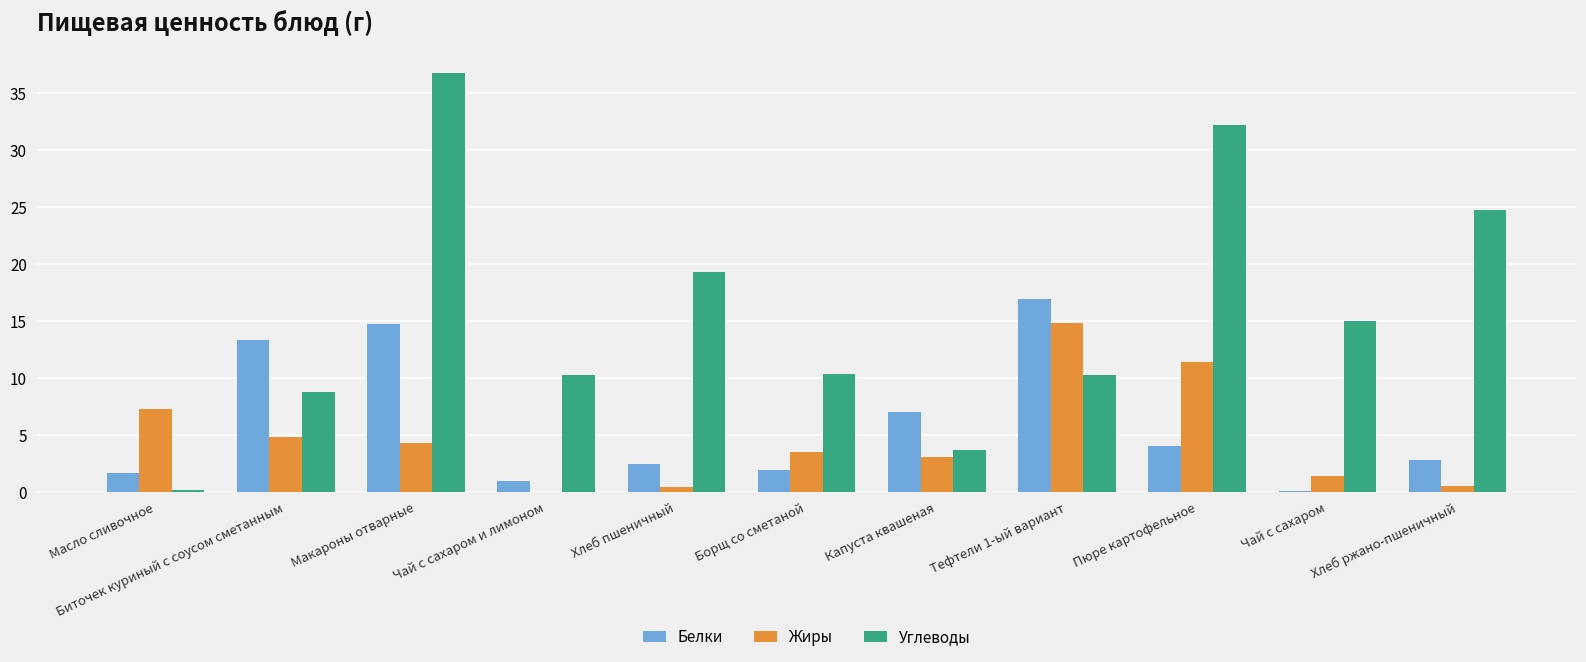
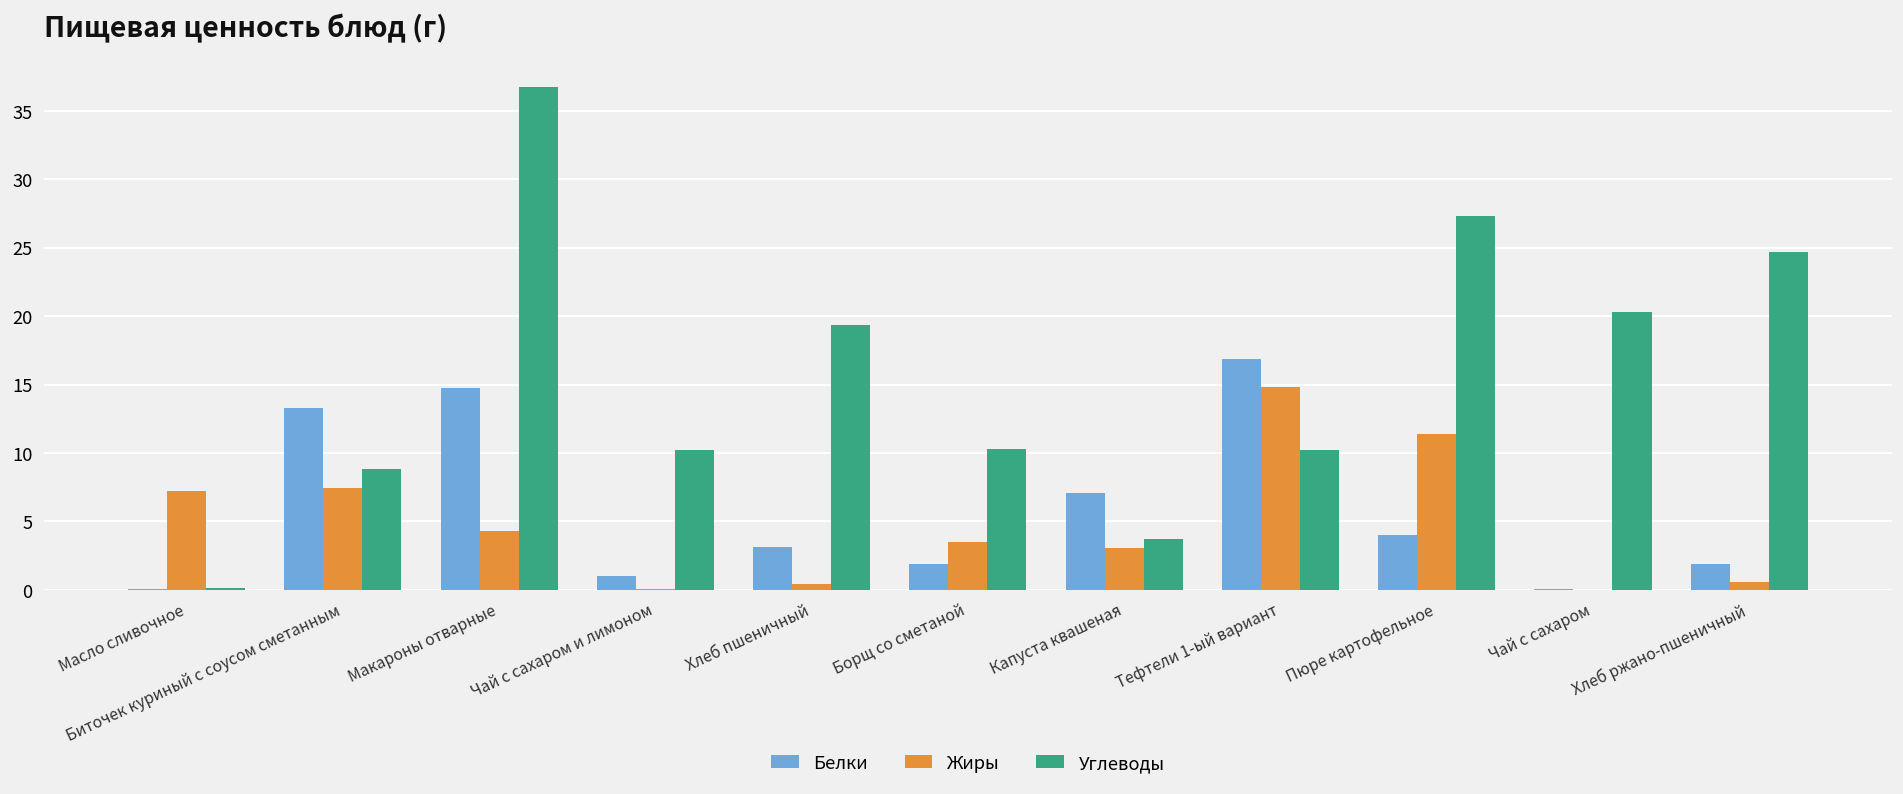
Белки, Масло сливочное: 1.6 -> 0.1
Жиры, Биточек куриный с соусом сметанным: 4.8 -> 7.5
Белки, Хлеб пшеничный: 2.4 -> 3.2
Углеводы, Пюре картофельное: 32.2 -> 27.3
Жиры, Чай с сахаром: 1.4 -> 0.0
Углеводы, Чай с сахаром: 15.0 -> 20.3
Белки, Хлеб ржано-пшеничный: 2.8 -> 1.9
